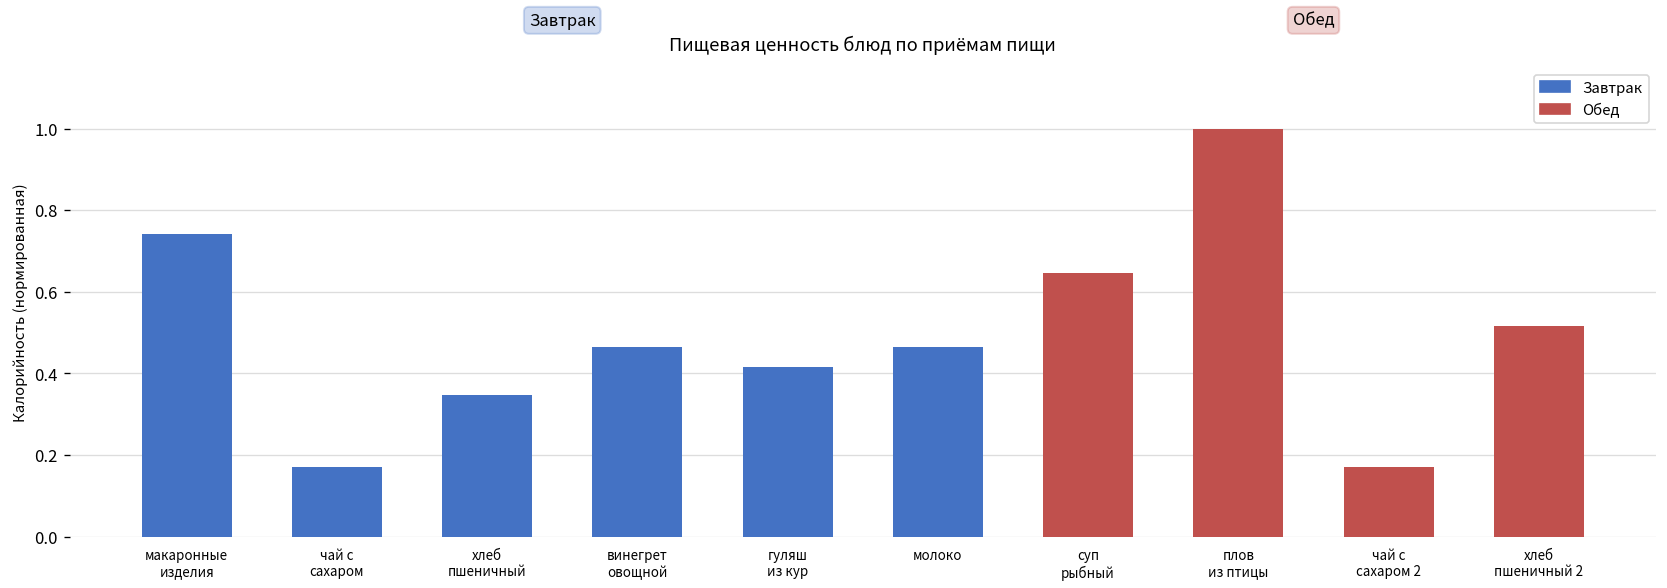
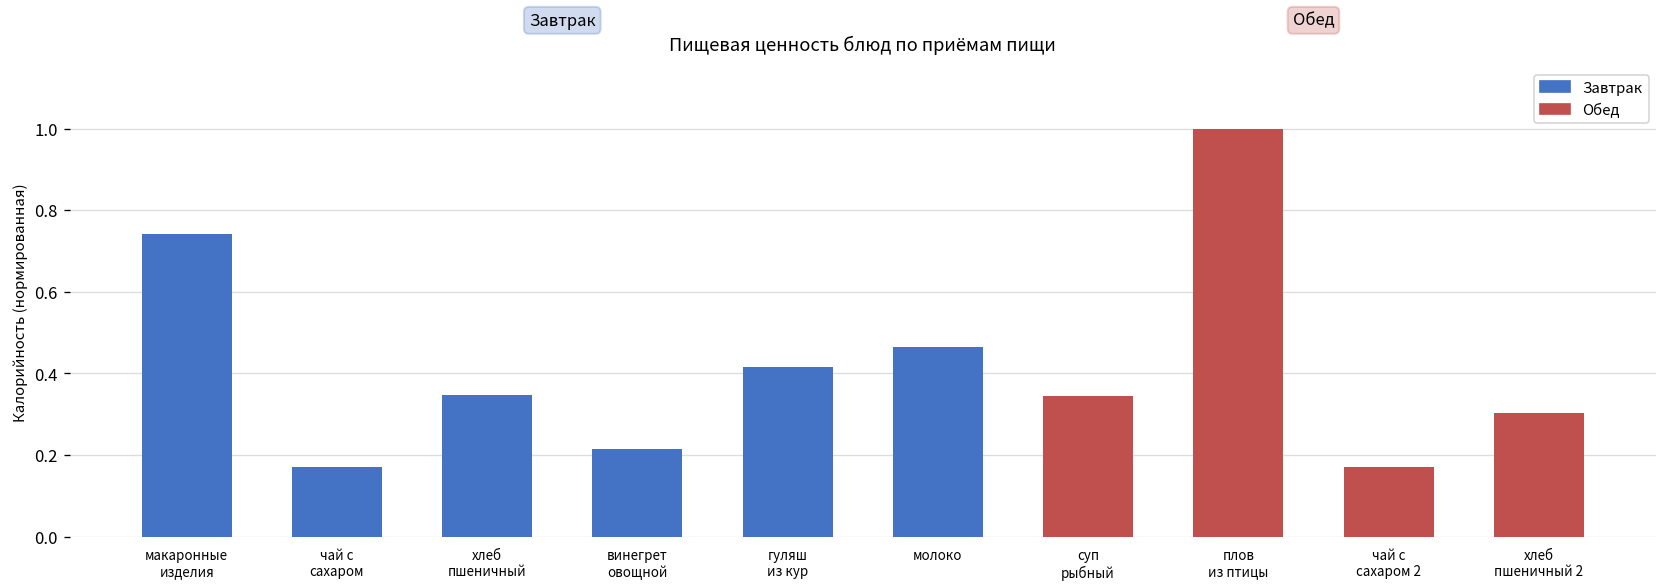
винегрет овощной: 0.46 -> 0.21
суп рыбный: 0.65 -> 0.34
хлеб пшеничный 2: 0.52 -> 0.30
